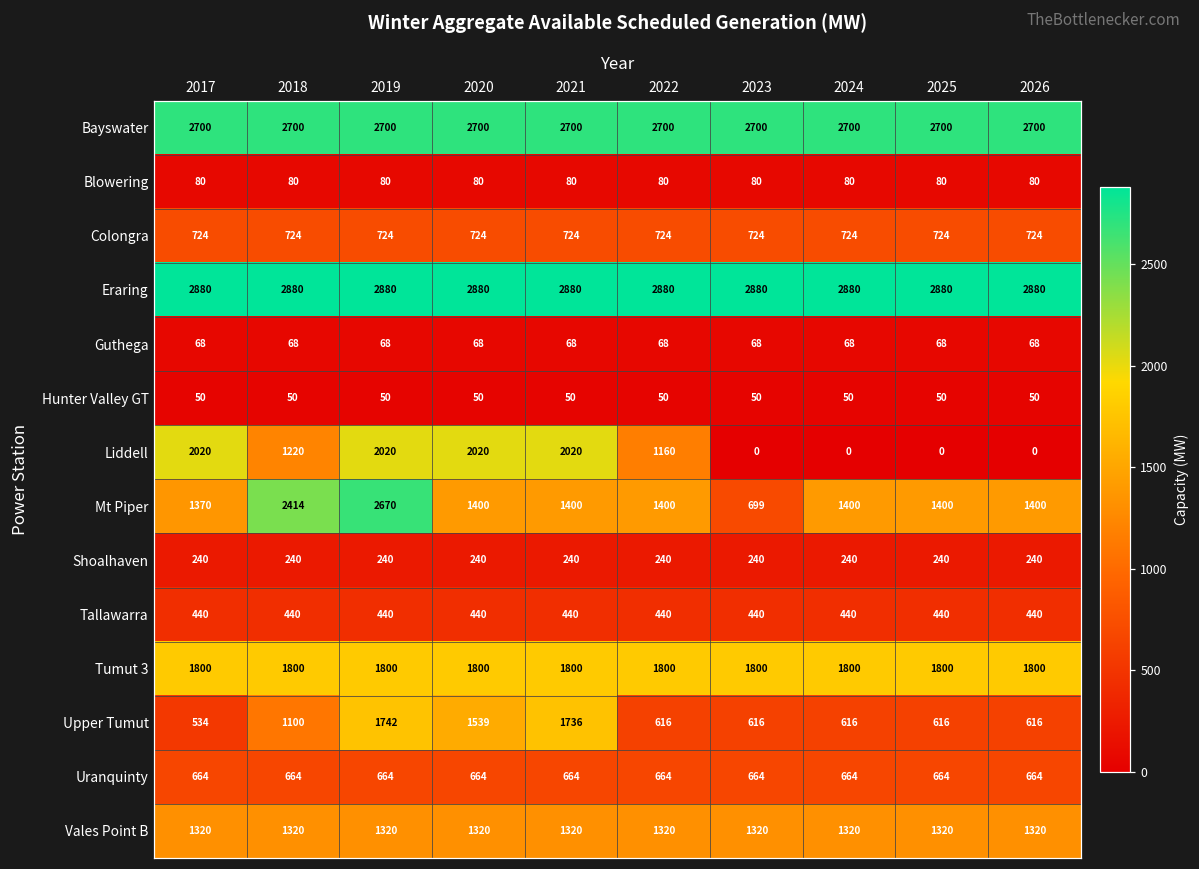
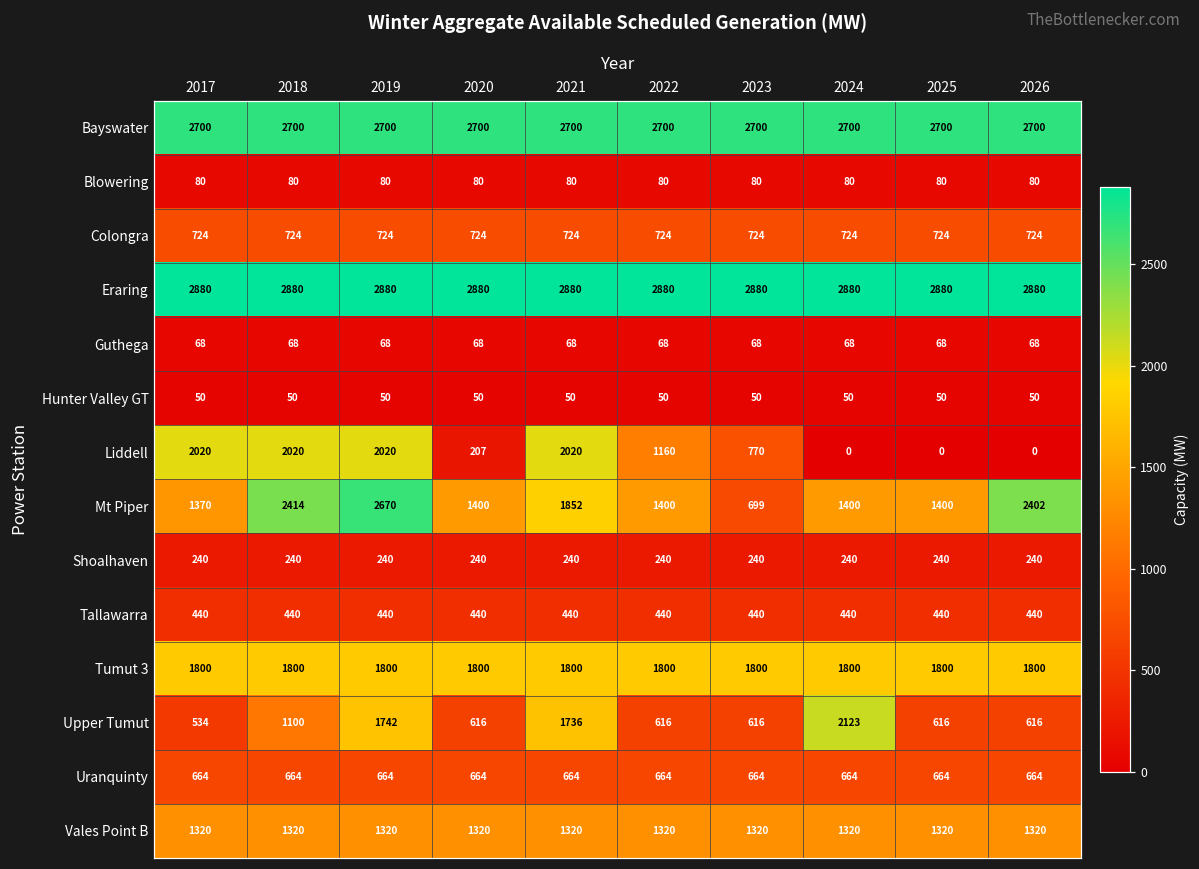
Liddell, 2018: 1220 -> 2020
Liddell, 2020: 2020 -> 207
Liddell, 2023: 0 -> 770
Mt Piper, 2021: 1400 -> 1852
Mt Piper, 2026: 1400 -> 2402
Upper Tumut, 2020: 1539 -> 616
Upper Tumut, 2024: 616 -> 2123
